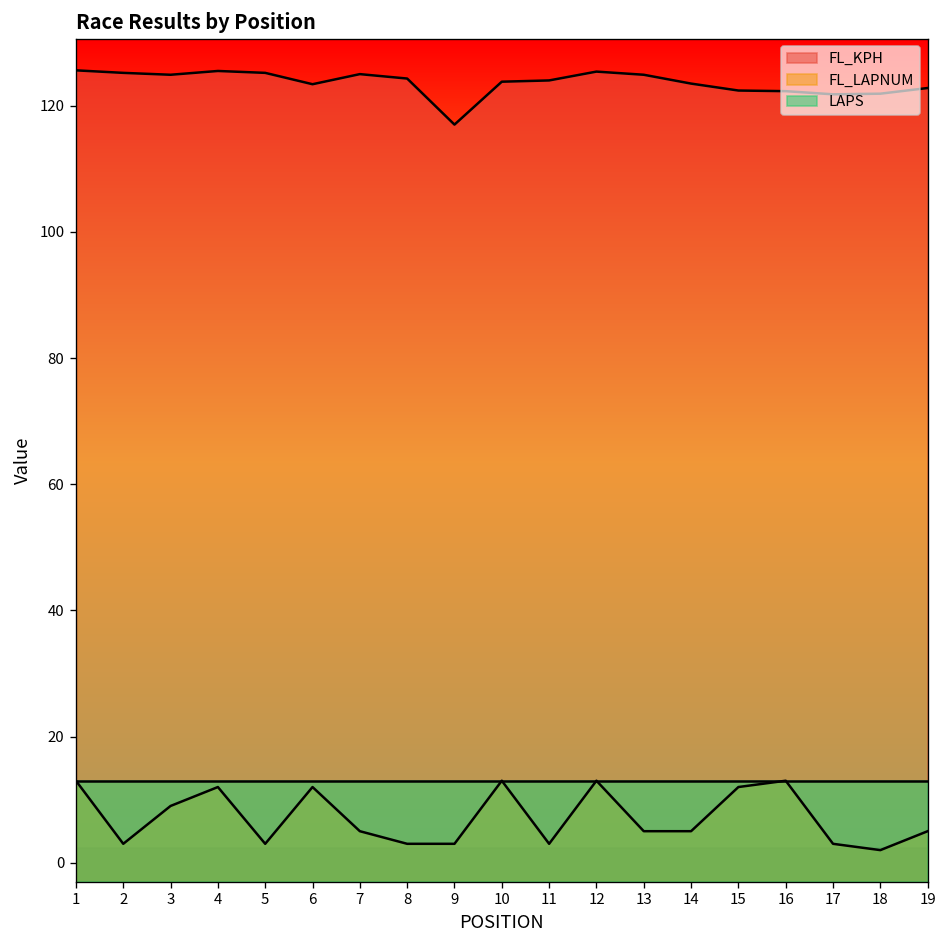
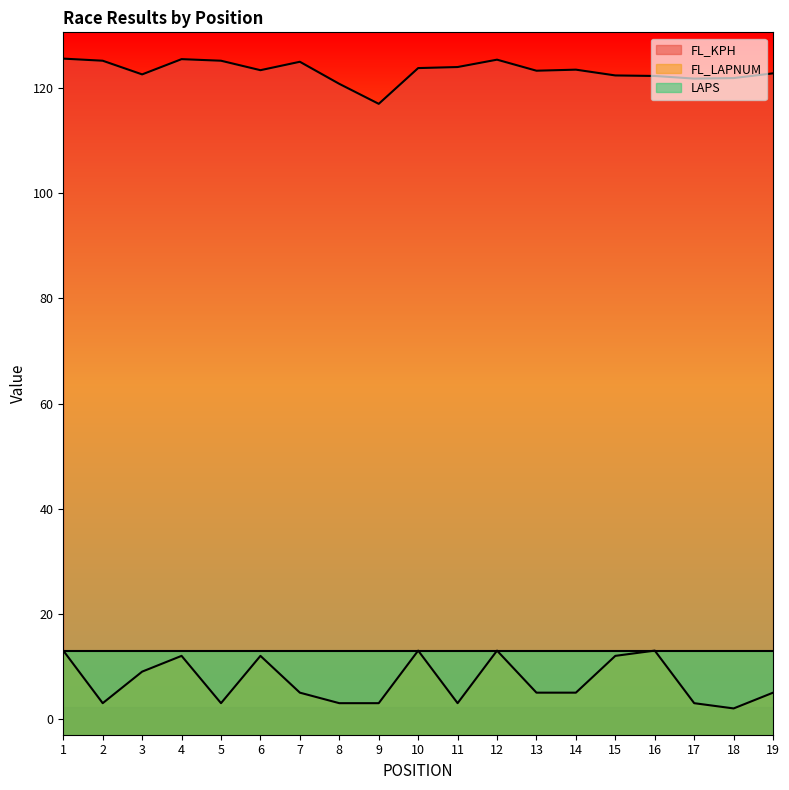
FL_KPH, 3: 125 -> 123
FL_KPH, 8: 124 -> 121
FL_KPH, 13: 125 -> 123
